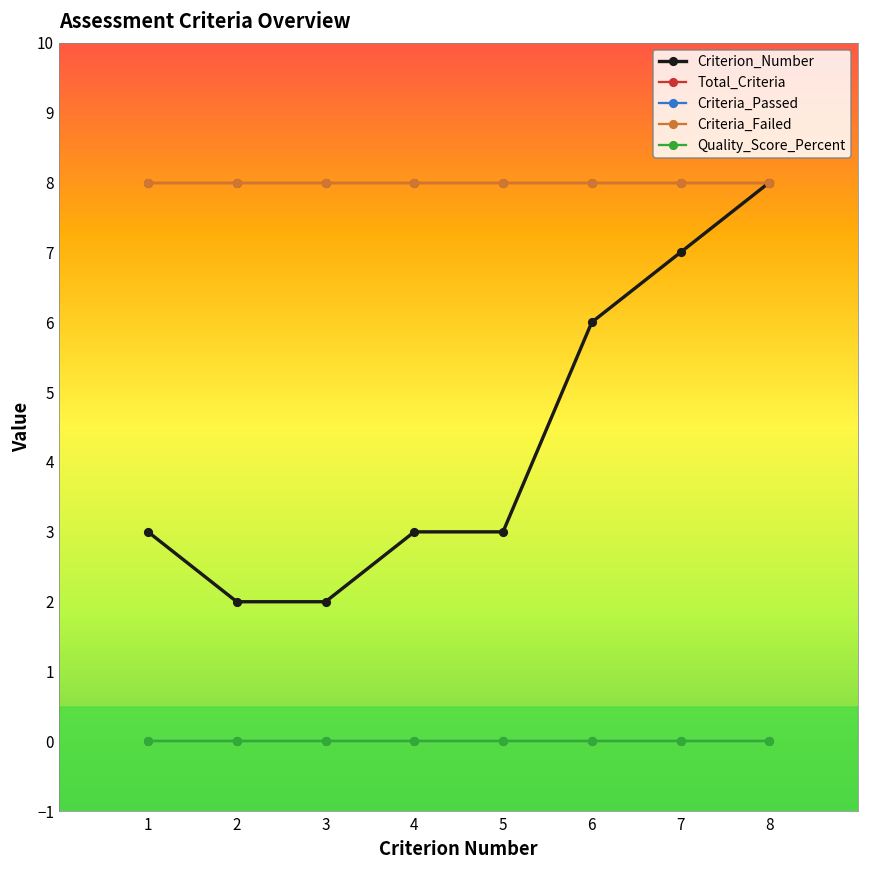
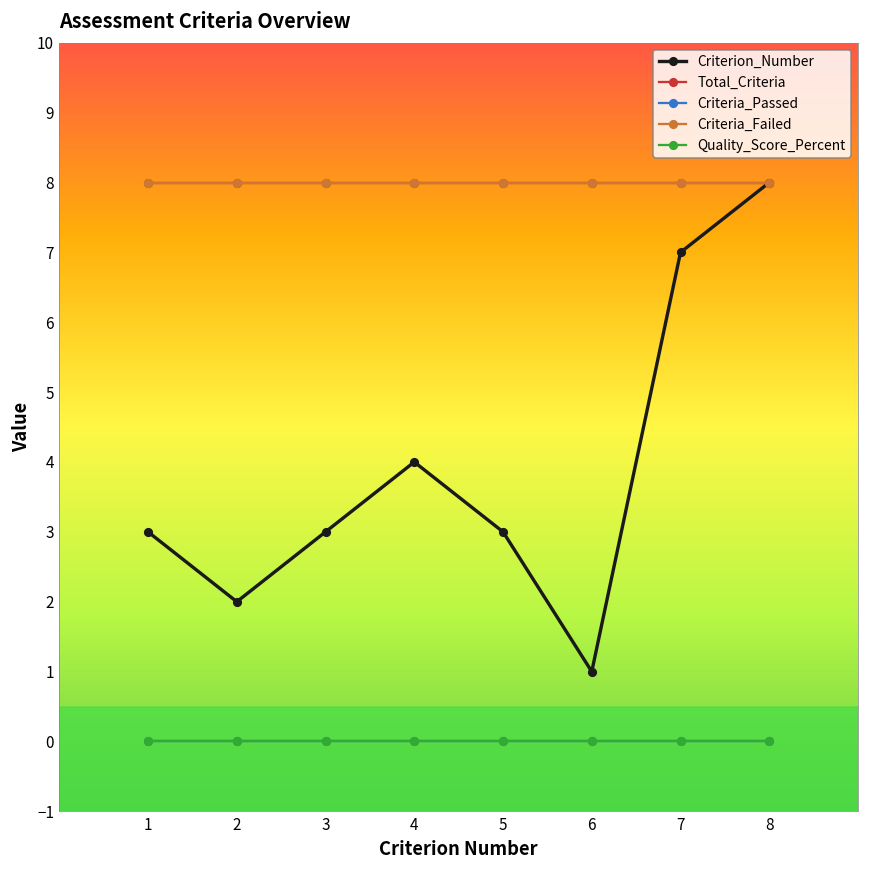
Criterion_Number, 3: 2 -> 3
Criterion_Number, 4: 3 -> 4
Criterion_Number, 6: 6 -> 1
